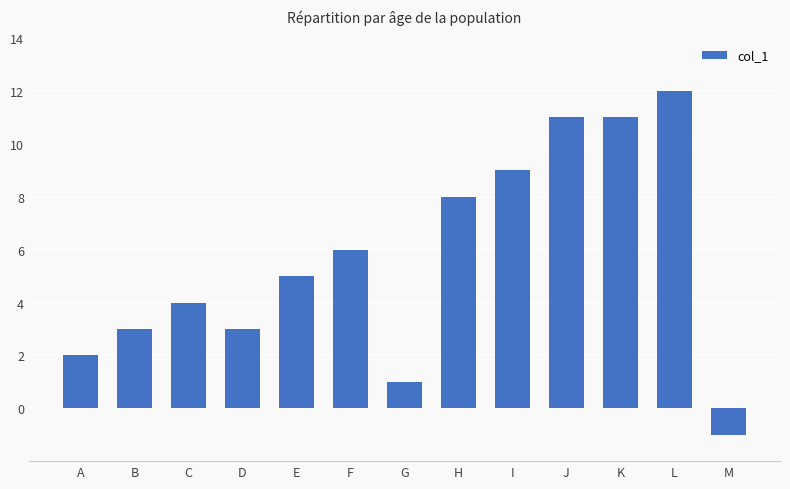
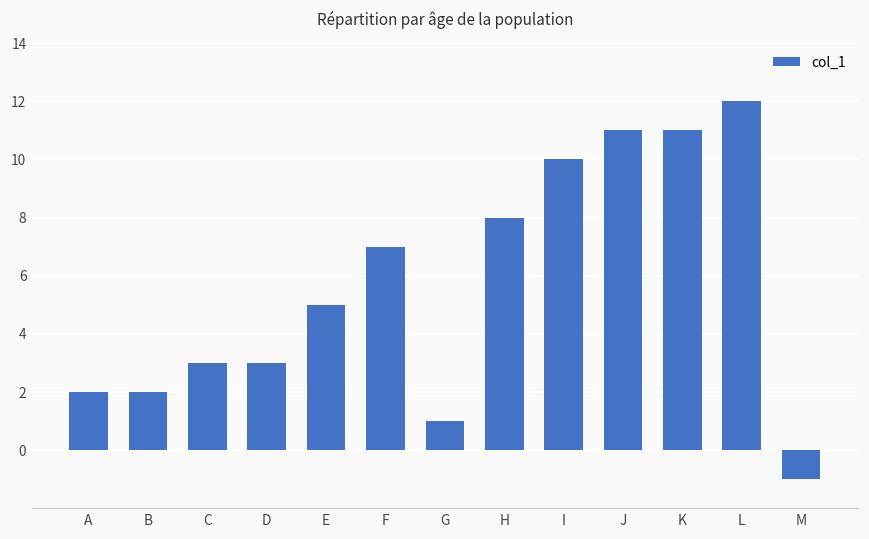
B: 3 -> 2
C: 4 -> 3
F: 6 -> 7
I: 9 -> 10
